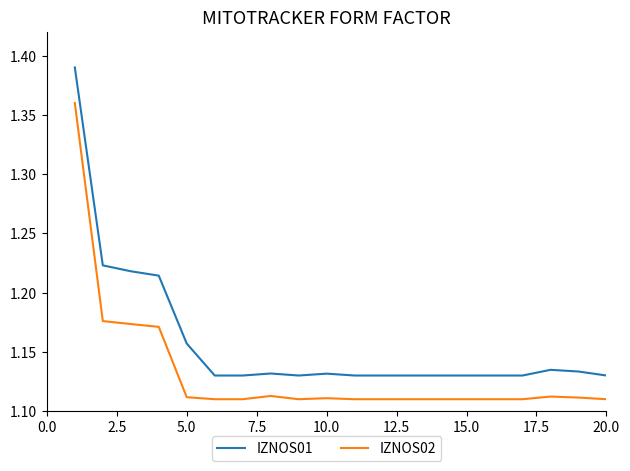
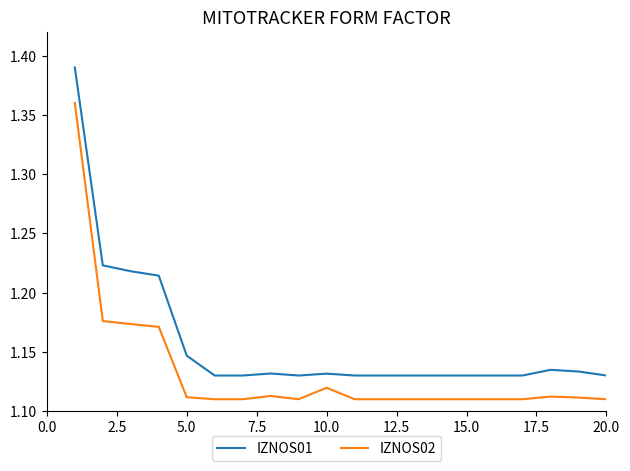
IZNOS01, 5.0: 1.157 -> 1.147
IZNOS02, 10.0: 1.111 -> 1.120
